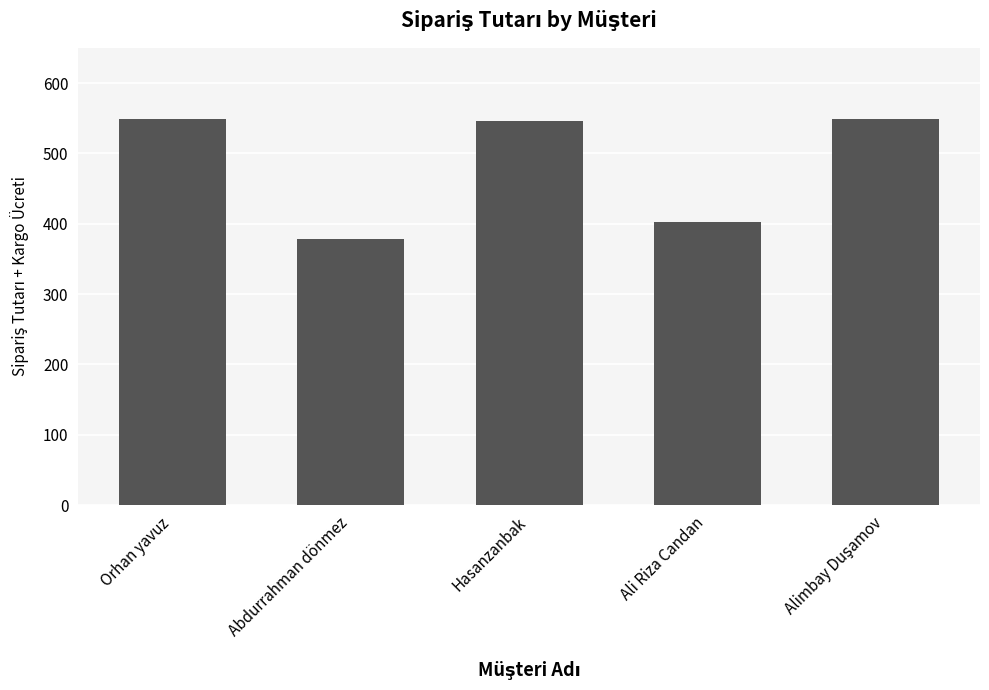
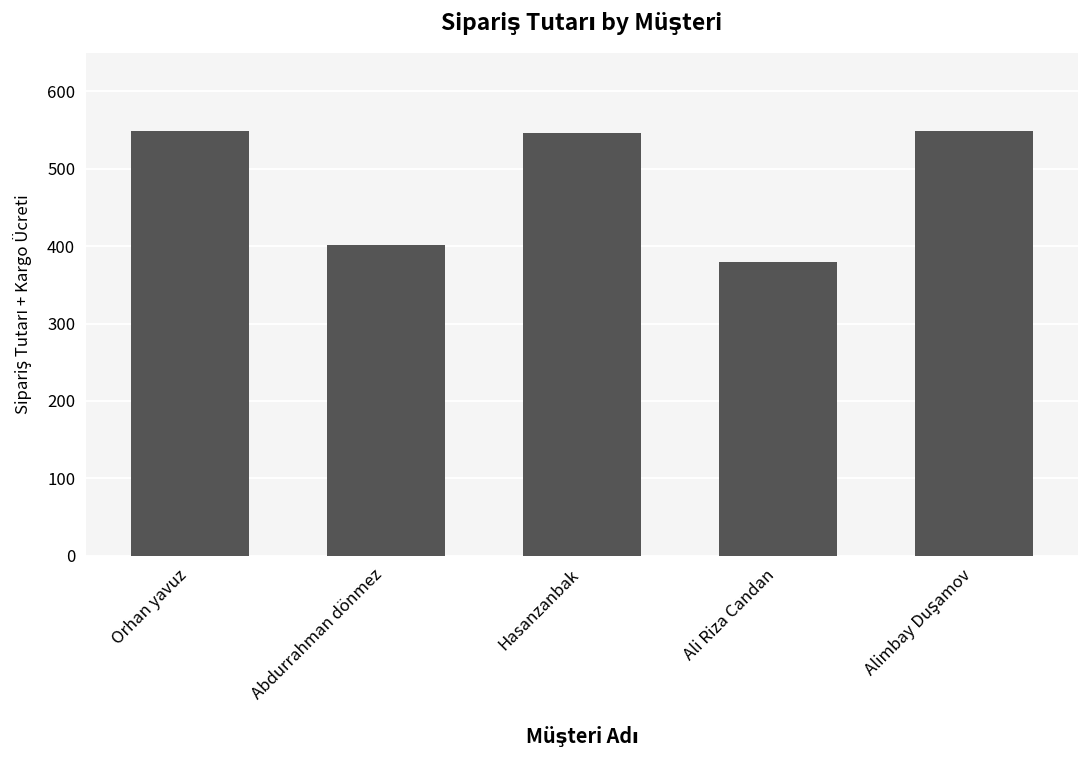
Abdurrahman dönmez: 380 -> 400
Ali Riza Candan: 400 -> 380
